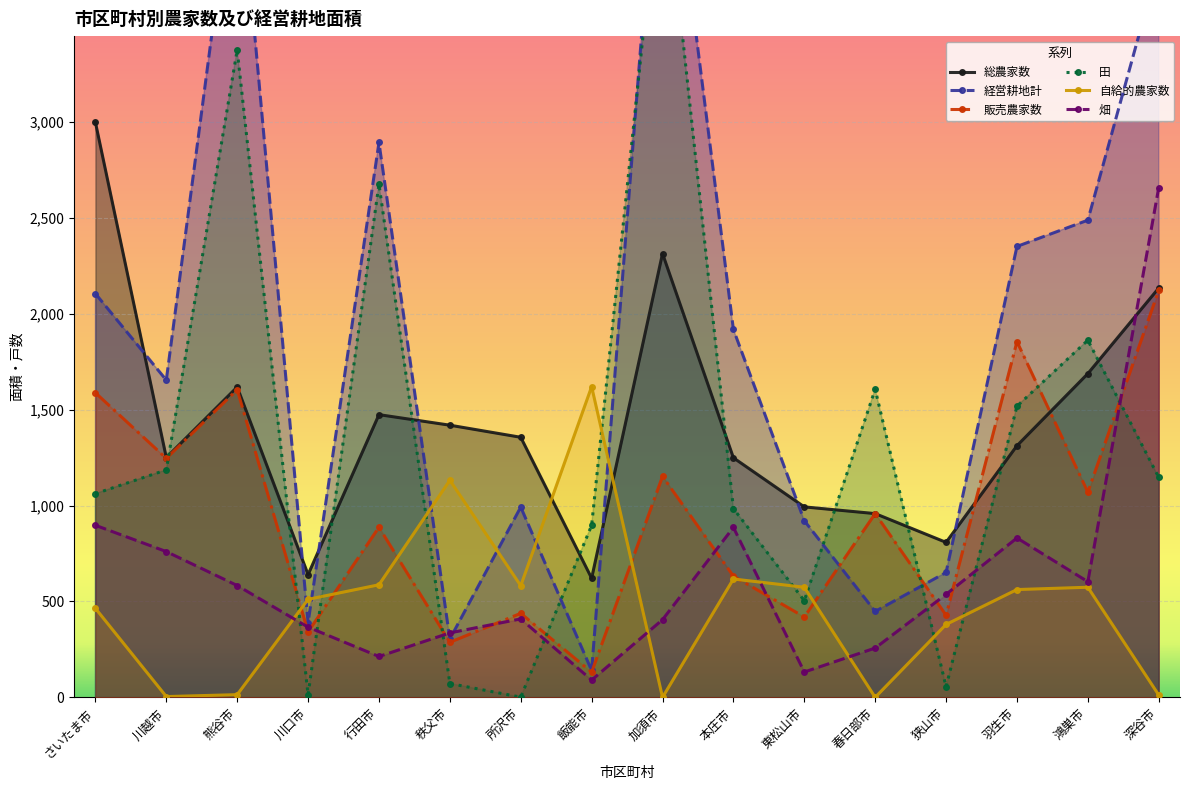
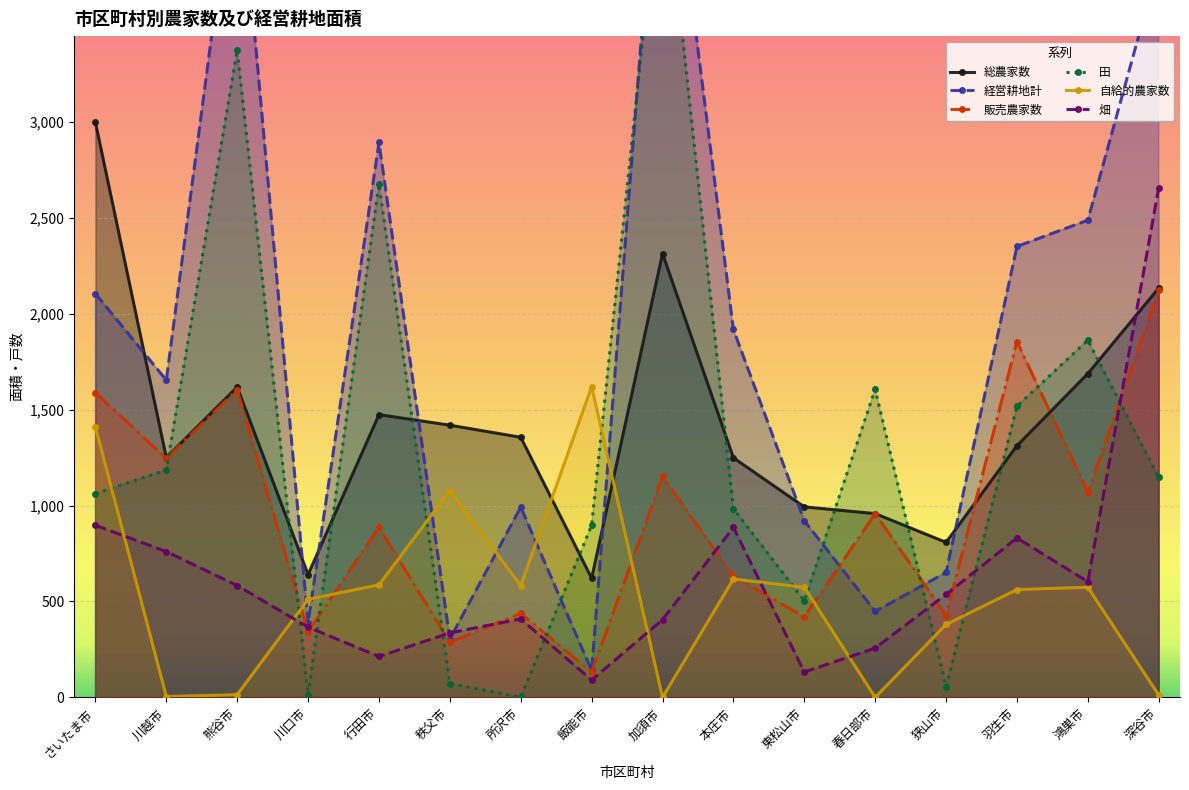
自給的農家数, さいたま市: 460 -> 1,410
自給的農家数, 秩父市: 1,130 -> 1,080
